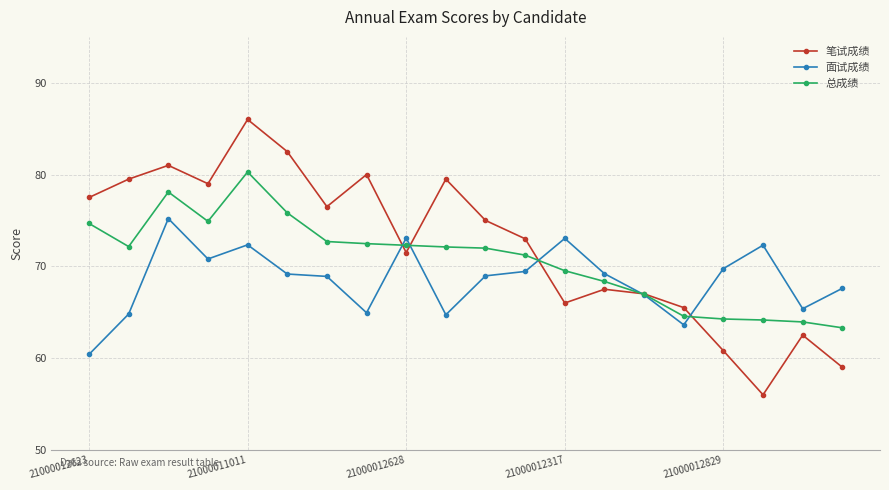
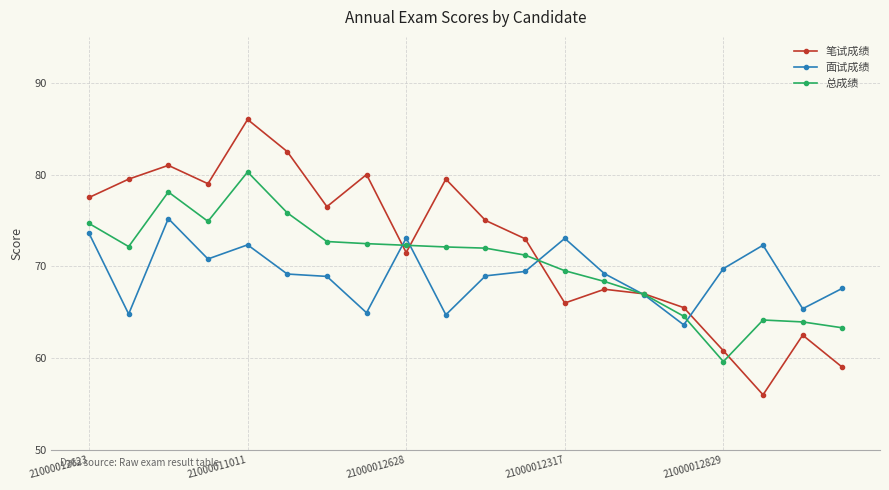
面试成绩, 21000012623: 60 -> 74
总成绩, 21000012829: 64 -> 60
